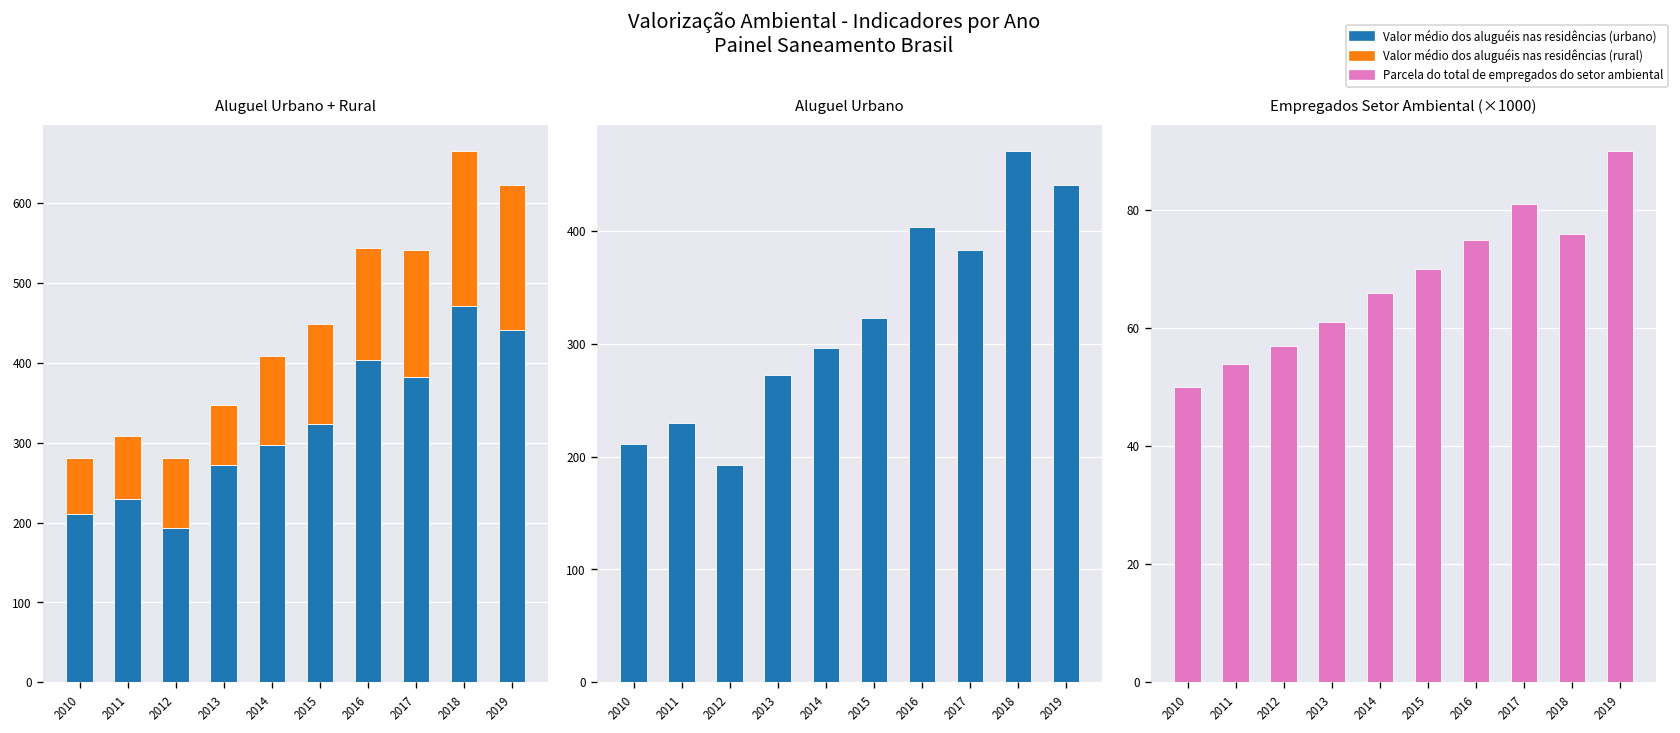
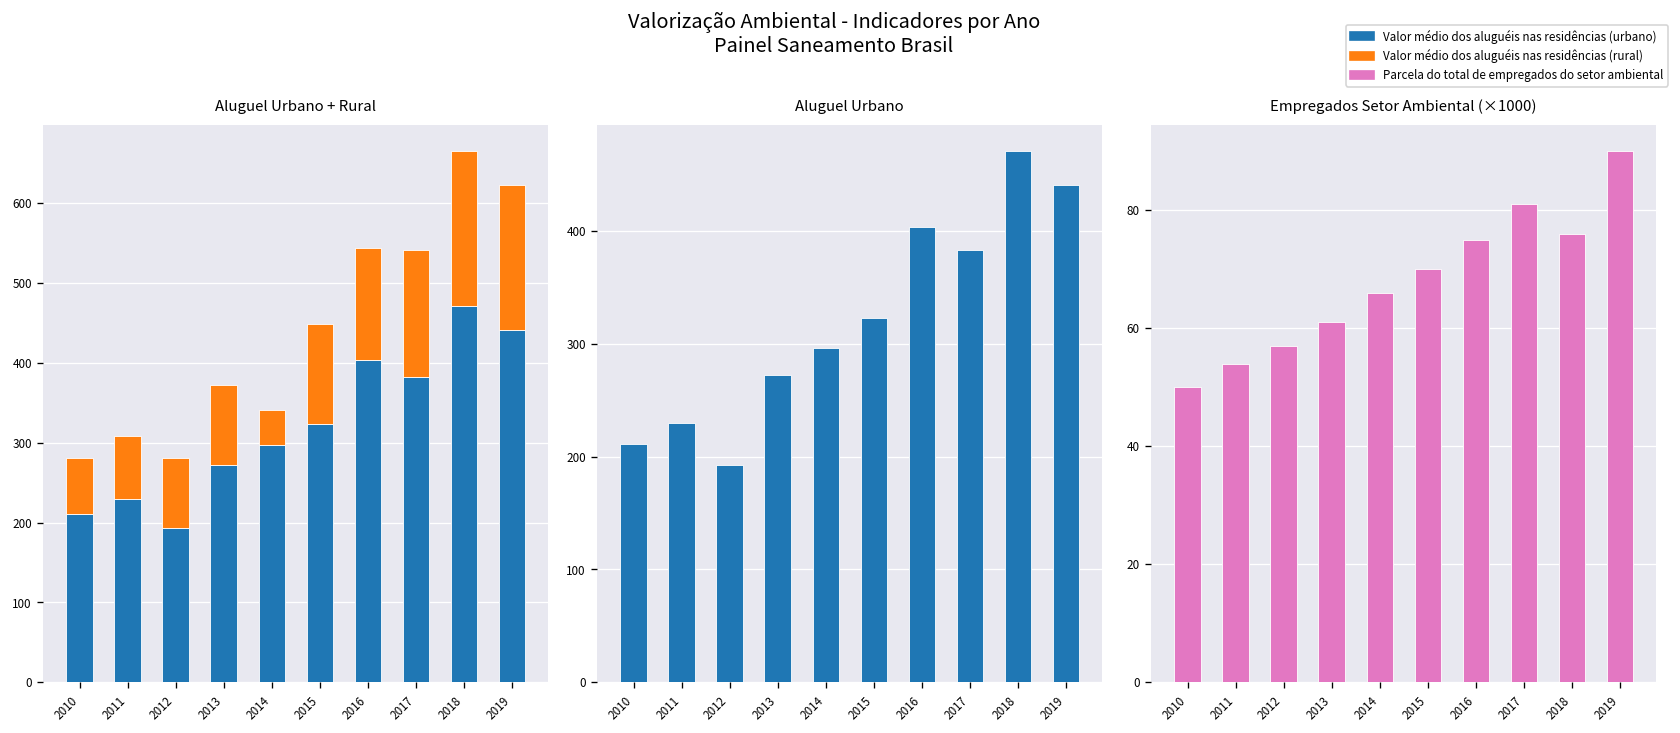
Aluguel Urbano + Rural, Valor médio dos aluguéis nas residências (rural), 2013: 70 -> 100
Aluguel Urbano + Rural, Valor médio dos aluguéis nas residências (rural), 2014: 110 -> 40
